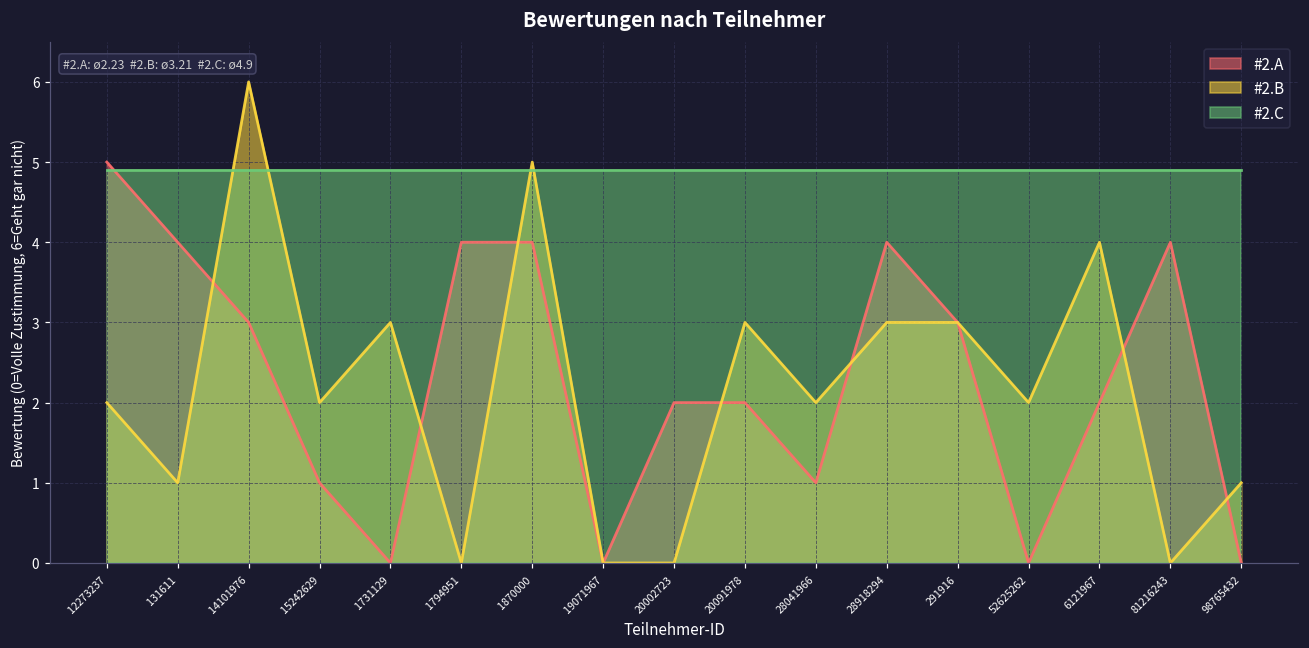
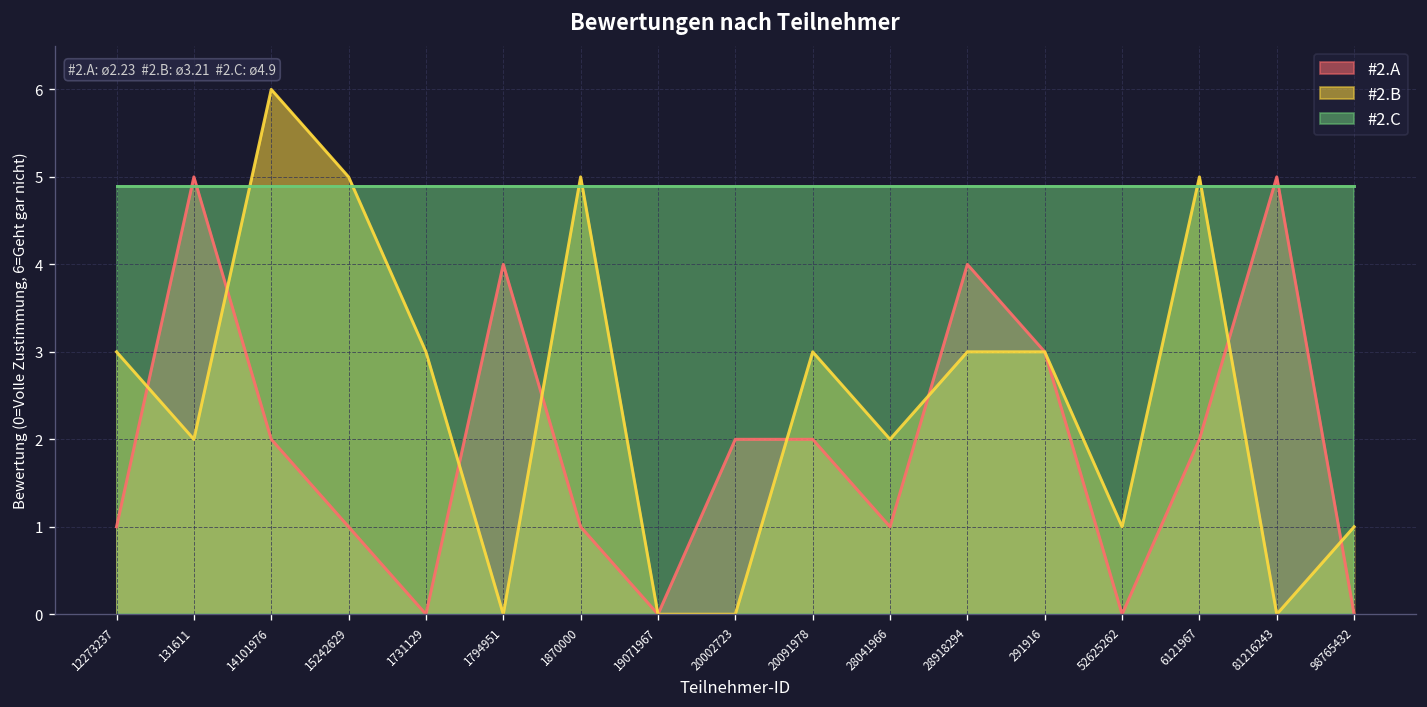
#2.A, 12273237: 5 -> 1
#2.B, 12273237: 2 -> 3
#2.A, 131611: 4 -> 5
#2.B, 131611: 1 -> 2
#2.A, 14101976: 3 -> 2
#2.B, 15242629: 2 -> 5
#2.A, 1870000: 4 -> 1
#2.B, 52625262: 2 -> 1
#2.B, 6121967: 4 -> 5
#2.A, 81216243: 4 -> 5
